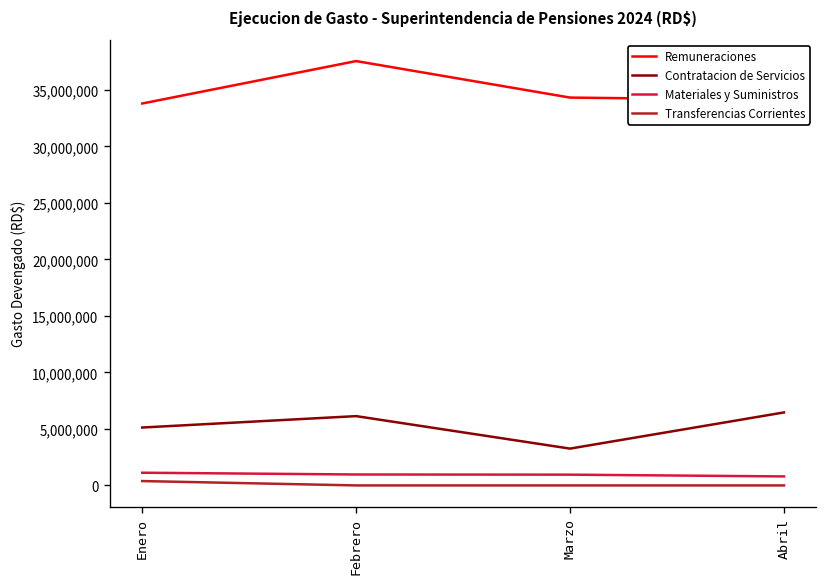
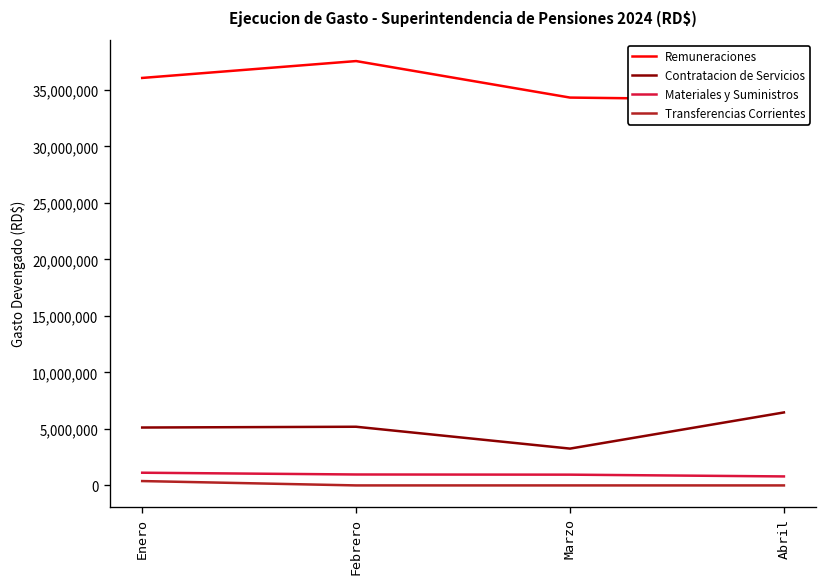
Remuneraciones, Enero: 34,000,000 -> 36,000,000
Contratacion de Servicios, Febrero: 6,000,000 -> 5,000,000
